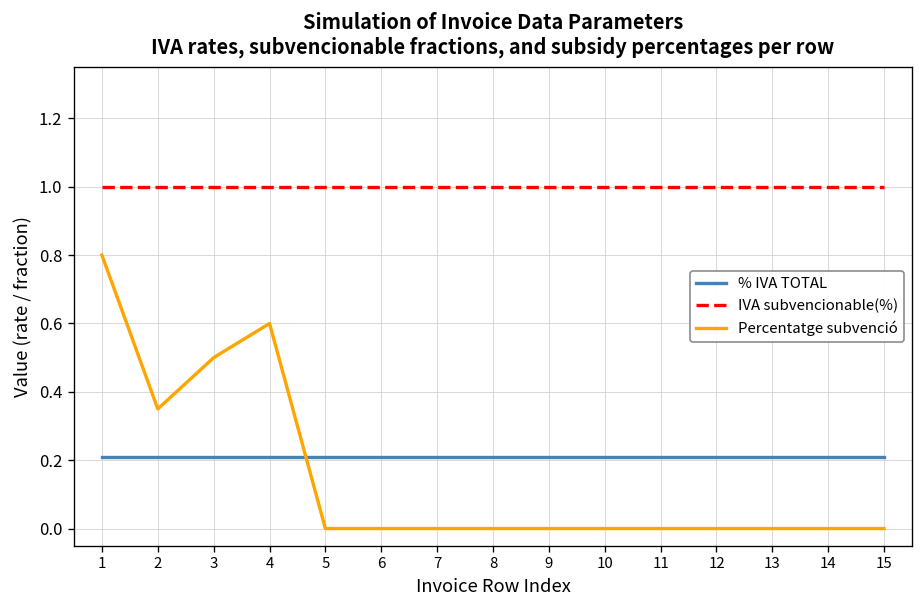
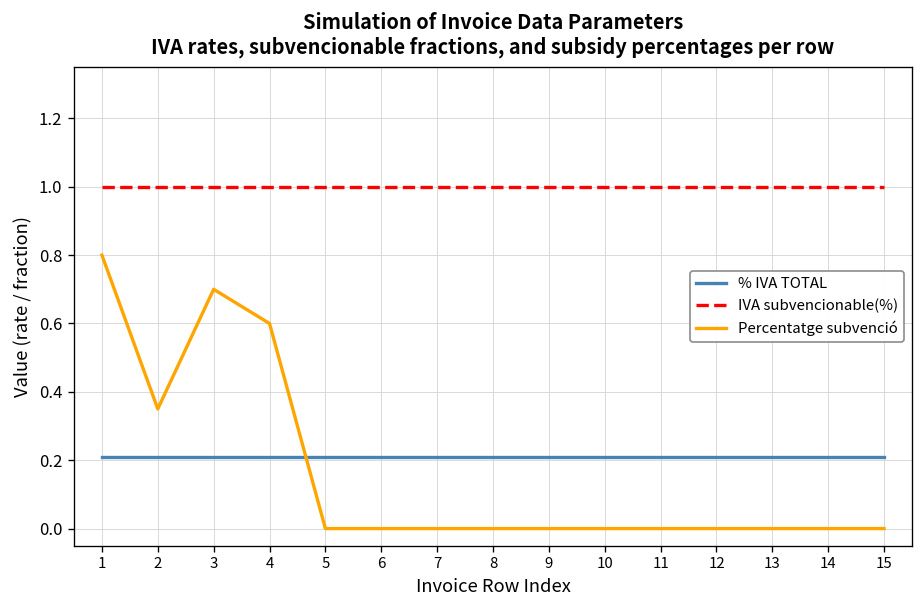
Percentatge subvenció, 3: 0.5 -> 0.7
